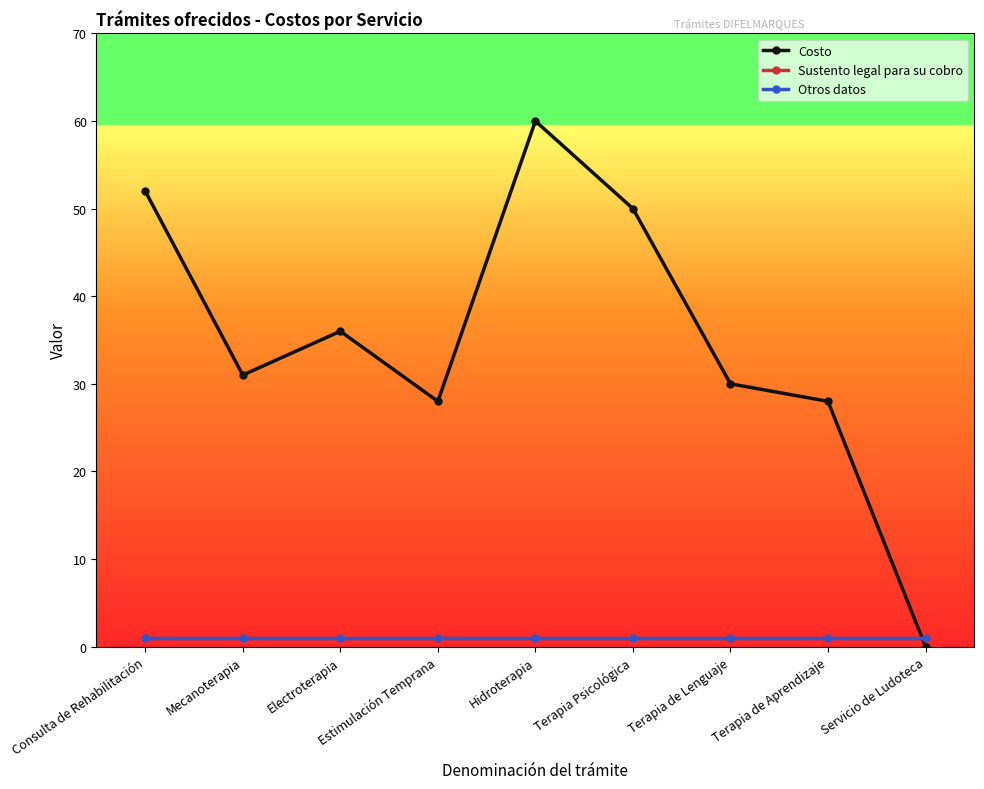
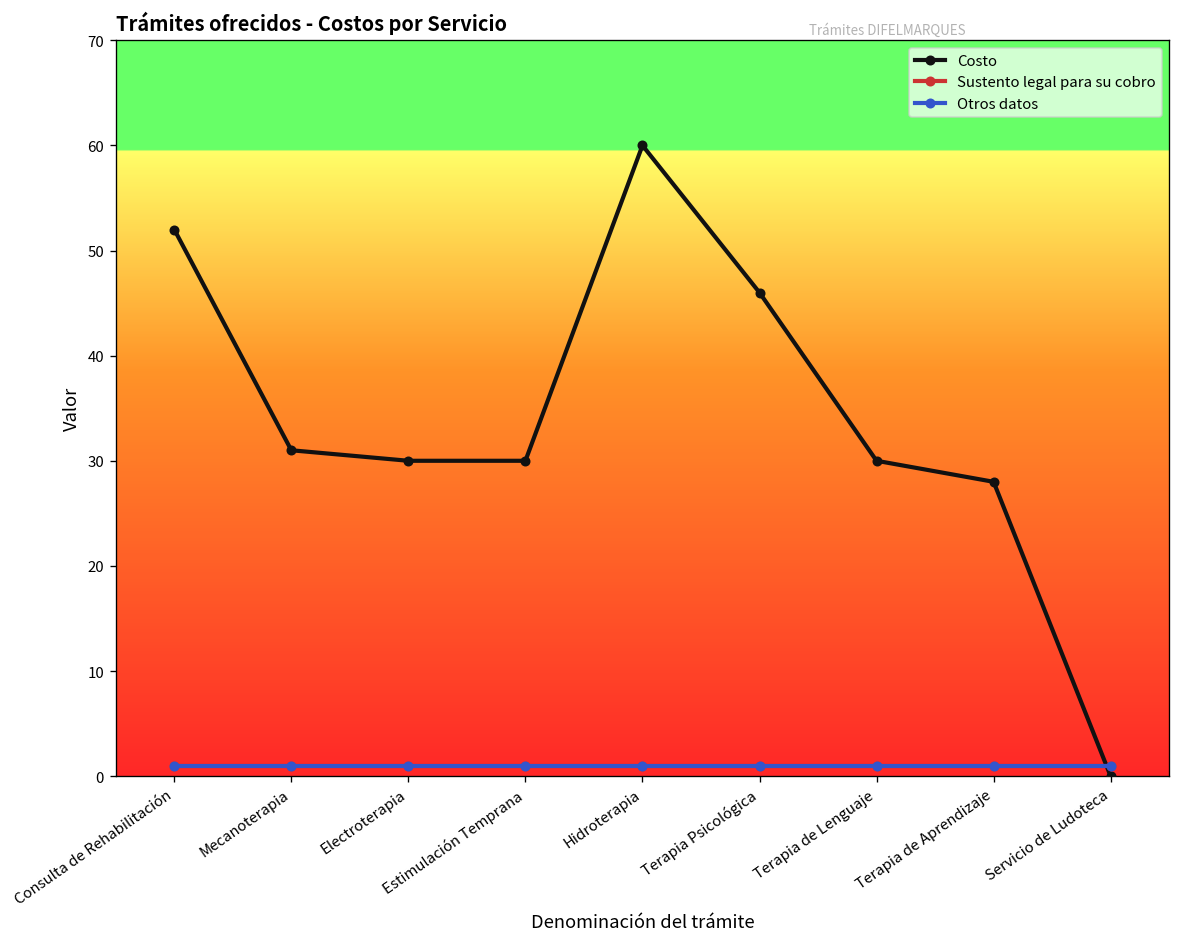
Costo, Electroterapia: 36 -> 30
Costo, Estimulación Temprana: 28 -> 30
Costo, Terapia Psicológica: 50 -> 46
